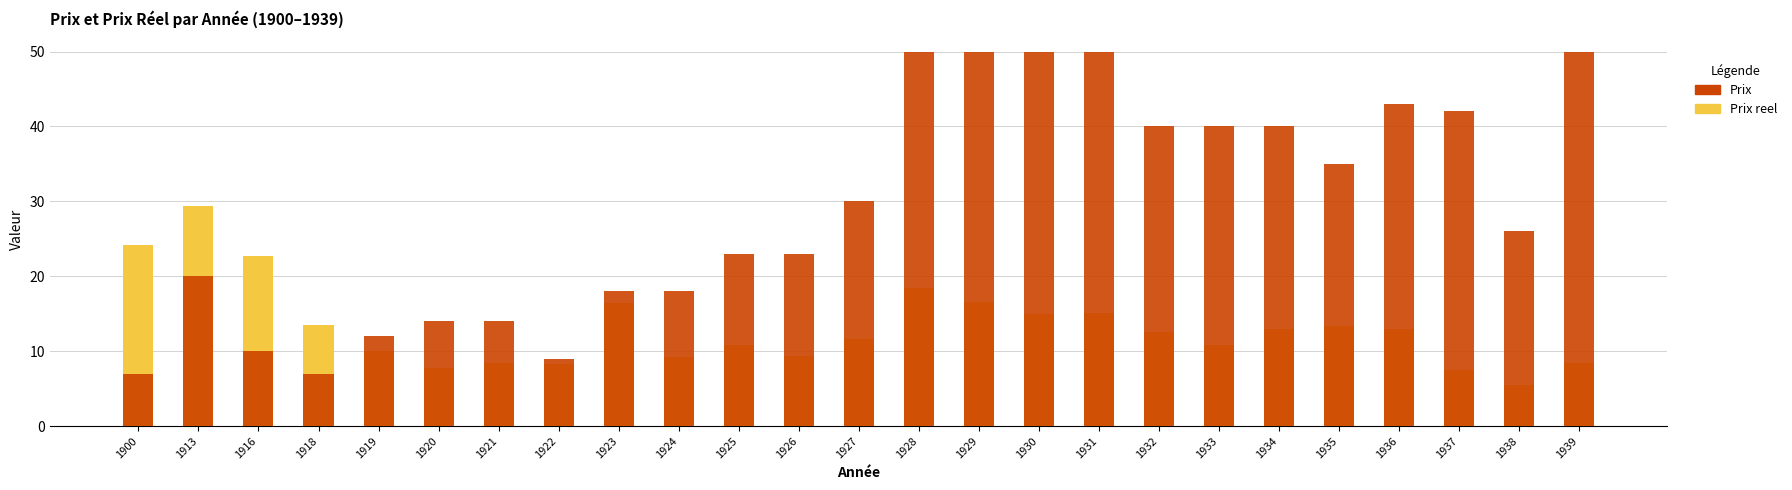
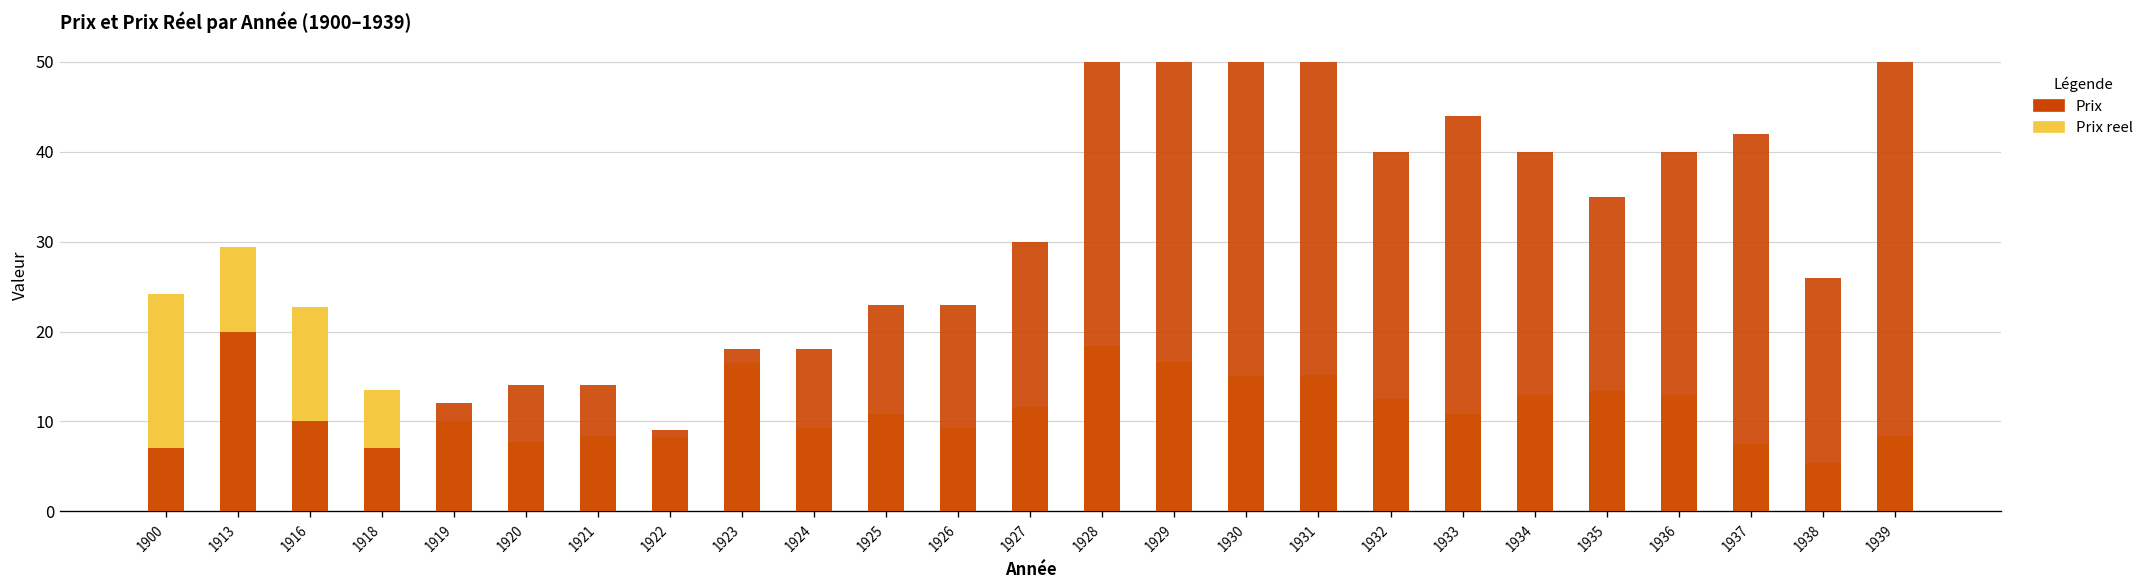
Prix, 1933: 40 -> 44
Prix, 1936: 43 -> 40
